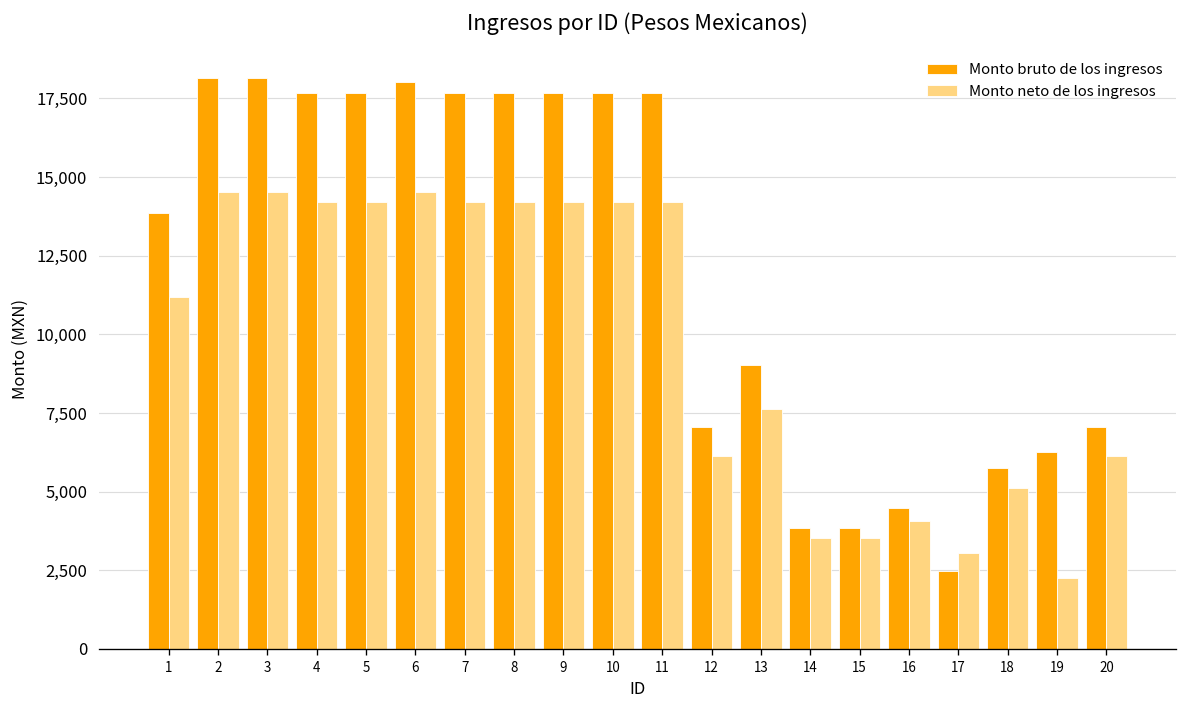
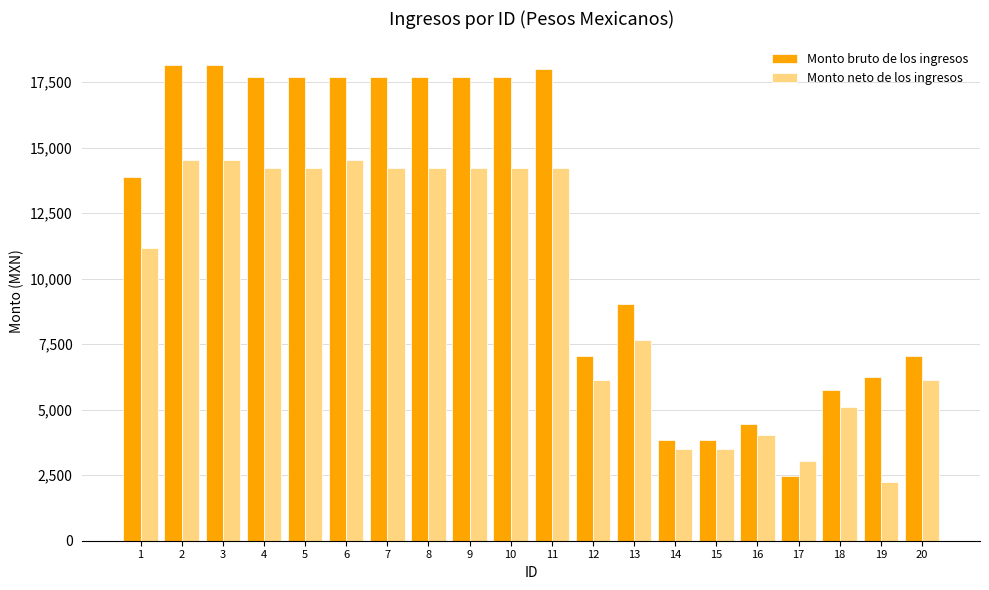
Monto bruto de los ingresos, 6: 18,000 -> 17,700
Monto bruto de los ingresos, 11: 17,700 -> 18,000
